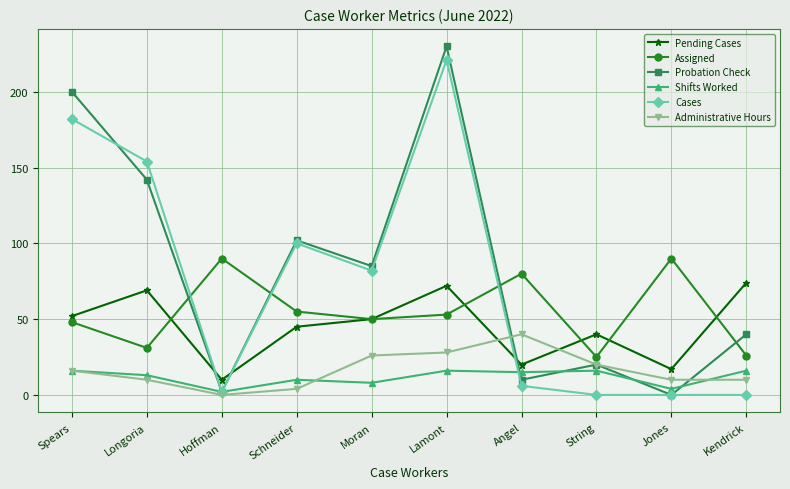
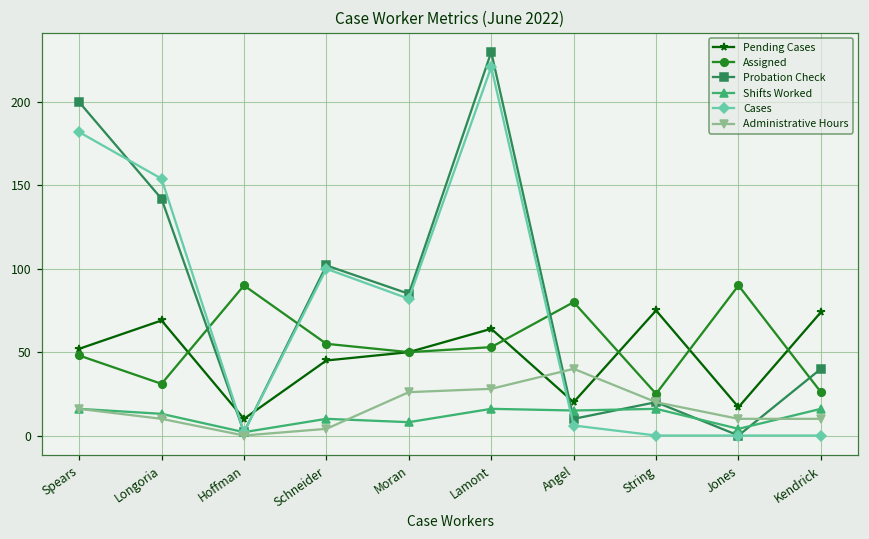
Pending Cases, Lamont: 72 -> 64
Pending Cases, String: 40 -> 75
